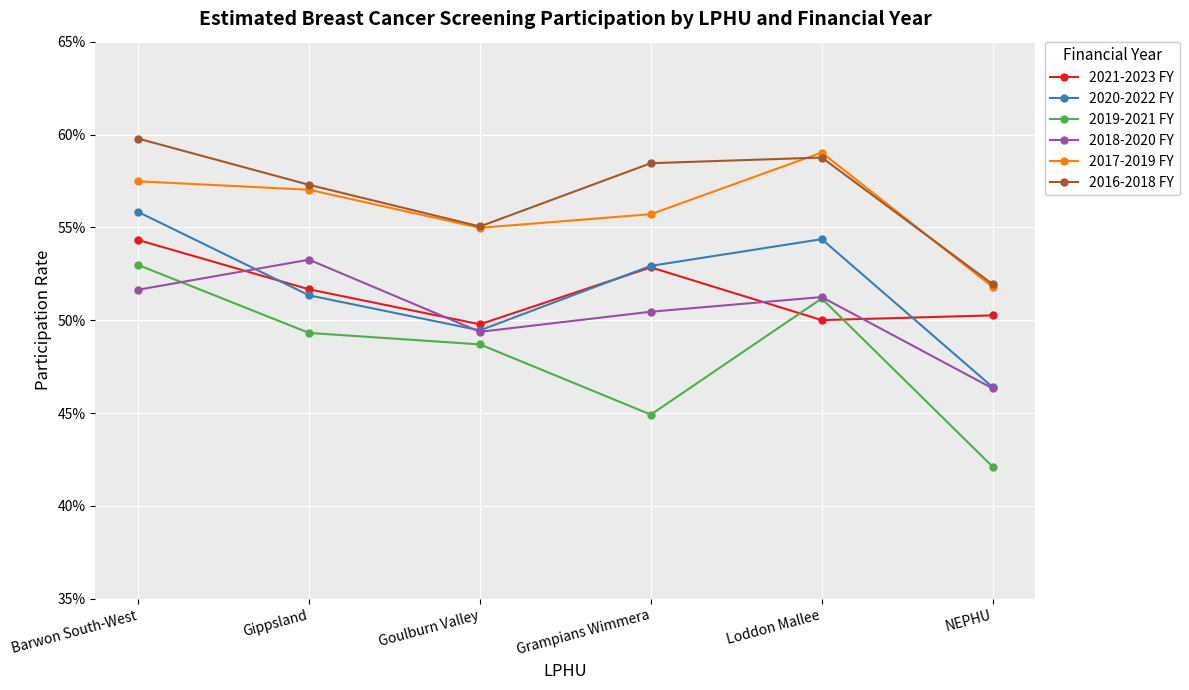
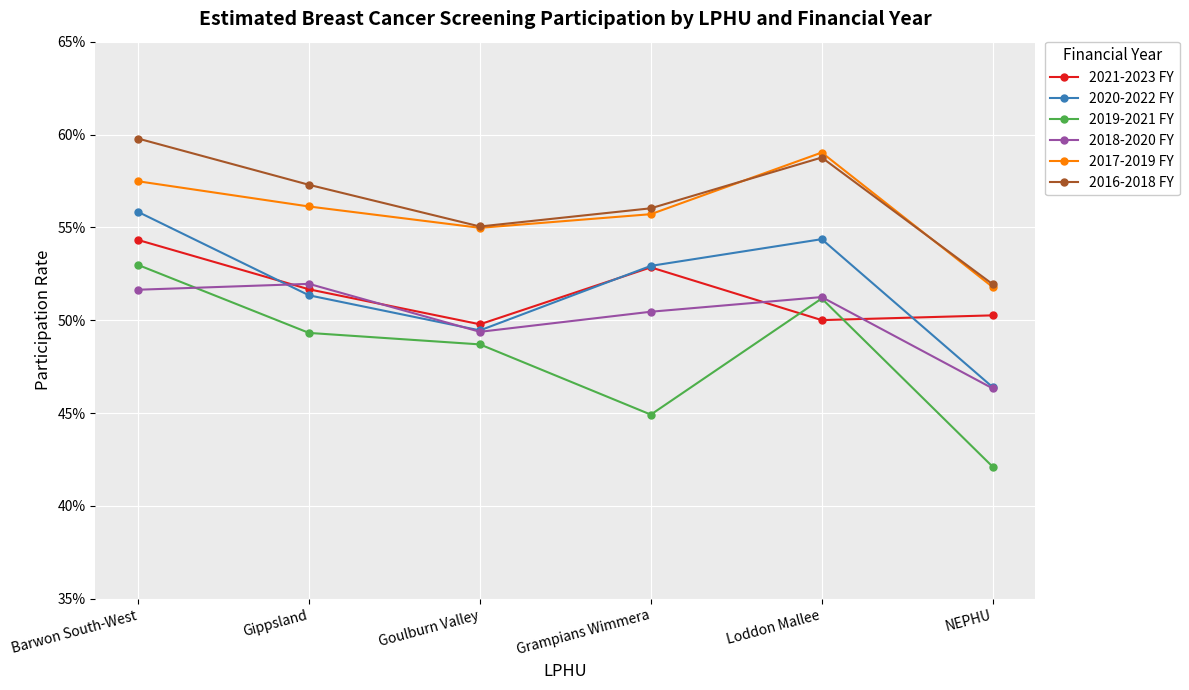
2018-2020 FY, Gippsland: 53.3% -> 52.0%
2017-2019 FY, Gippsland: 57.0% -> 56.1%
2016-2018 FY, Grampians Wimmera: 58.5% -> 56.0%
